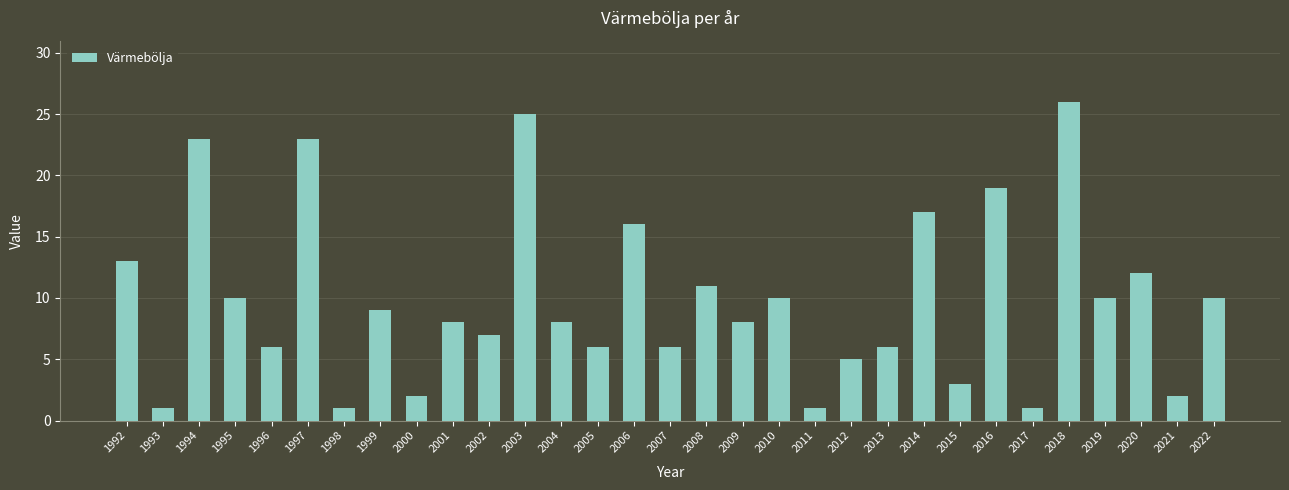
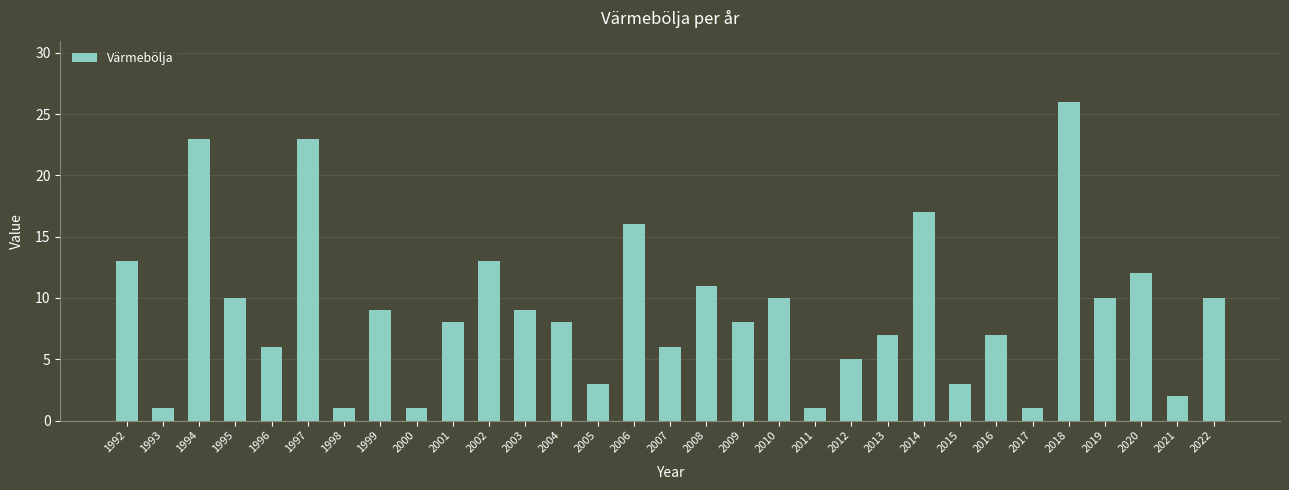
2000: 2 -> 1
2002: 7 -> 13
2003: 25 -> 9
2005: 6 -> 3
2013: 6 -> 7
2016: 19 -> 7
